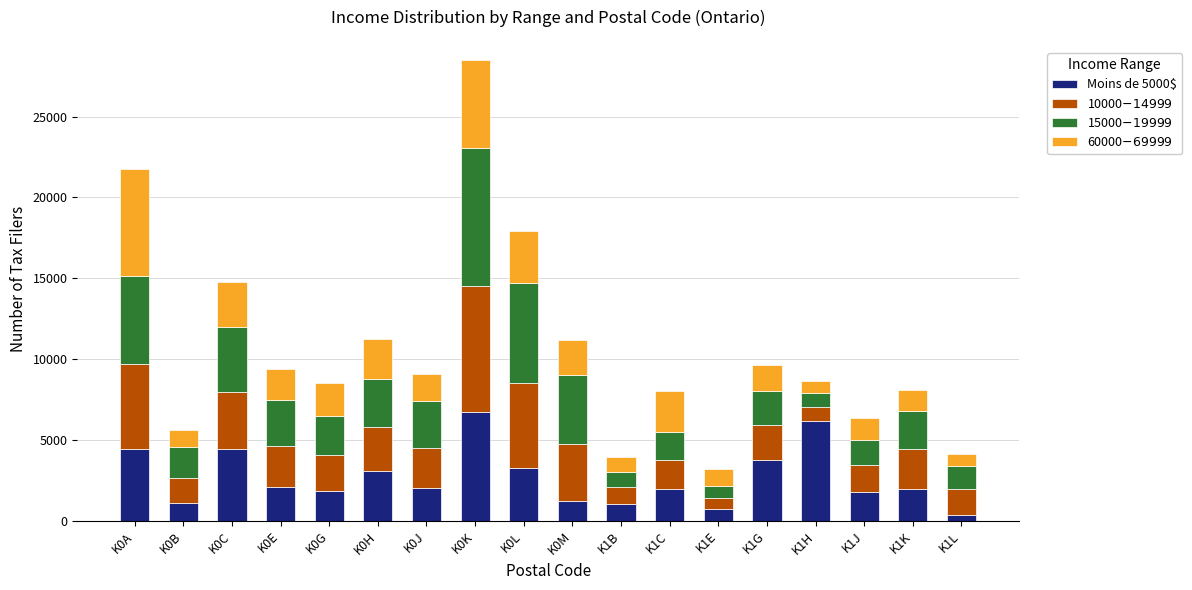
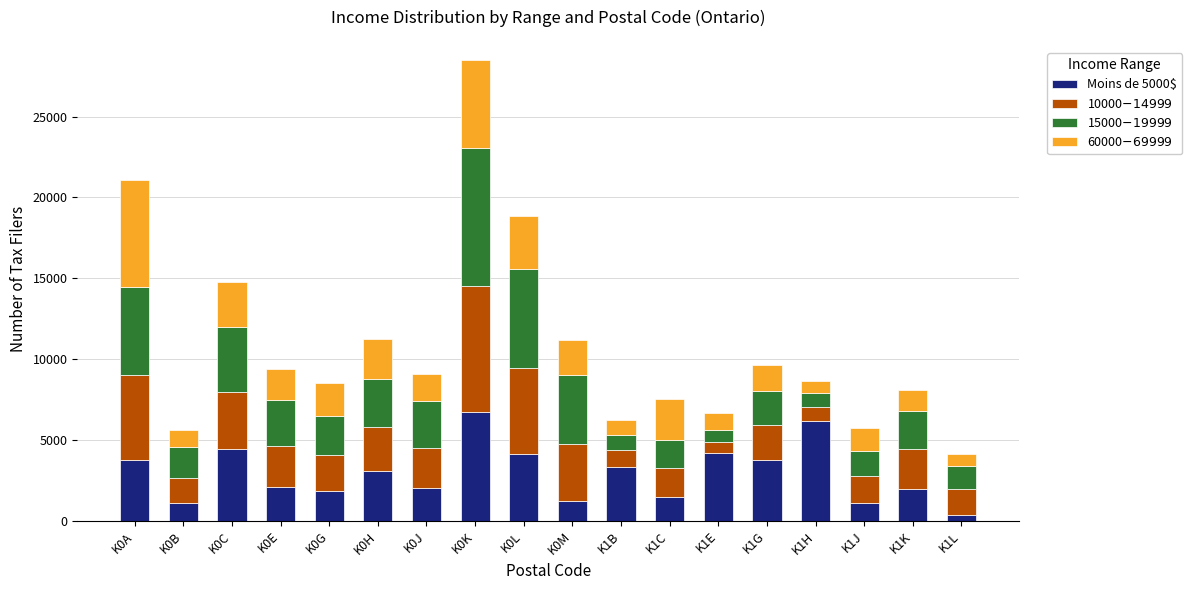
Moins de 5000$, K0A: 4400 -> 3800
Moins de 5000$, K0L: 3300 -> 4200
Moins de 5000$, K1B: 1000 -> 3300
Moins de 5000$, K1C: 2000 -> 1500
Moins de 5000$, K1E: 700 -> 4200
Moins de 5000$, K1J: 1800 -> 1100
